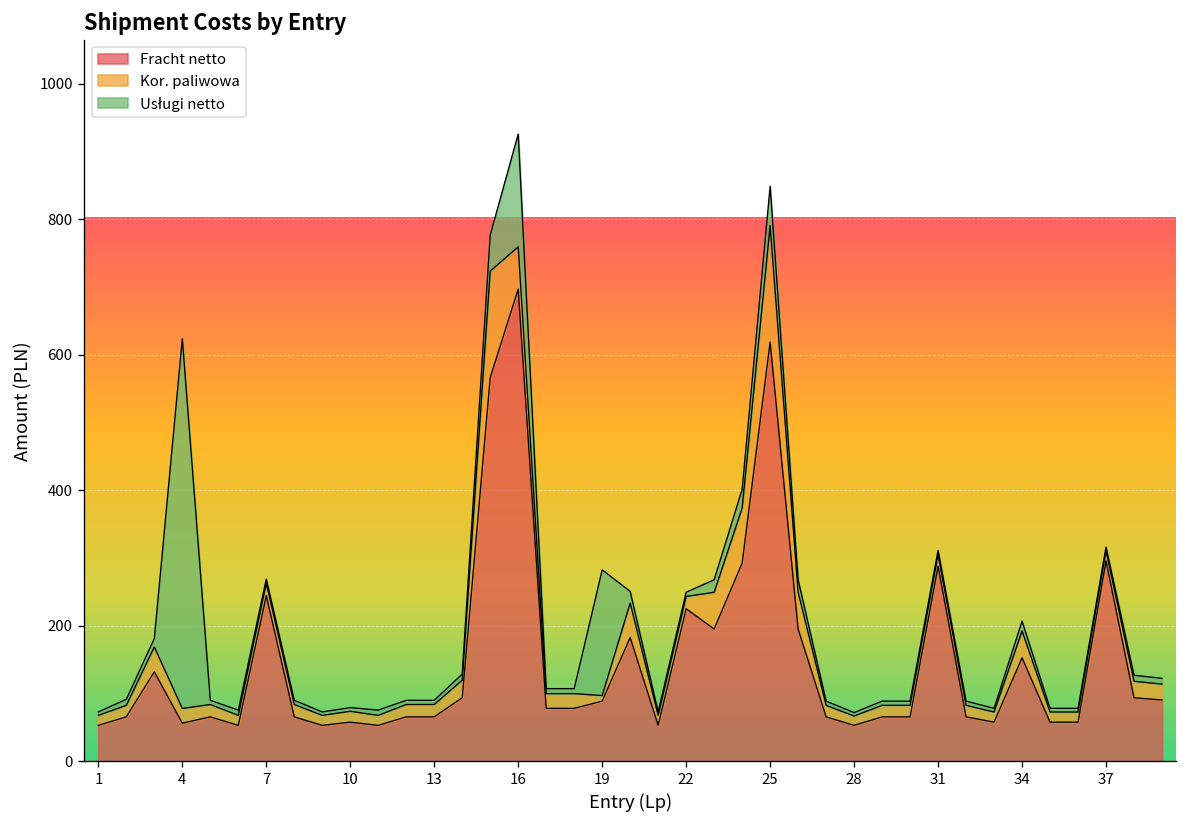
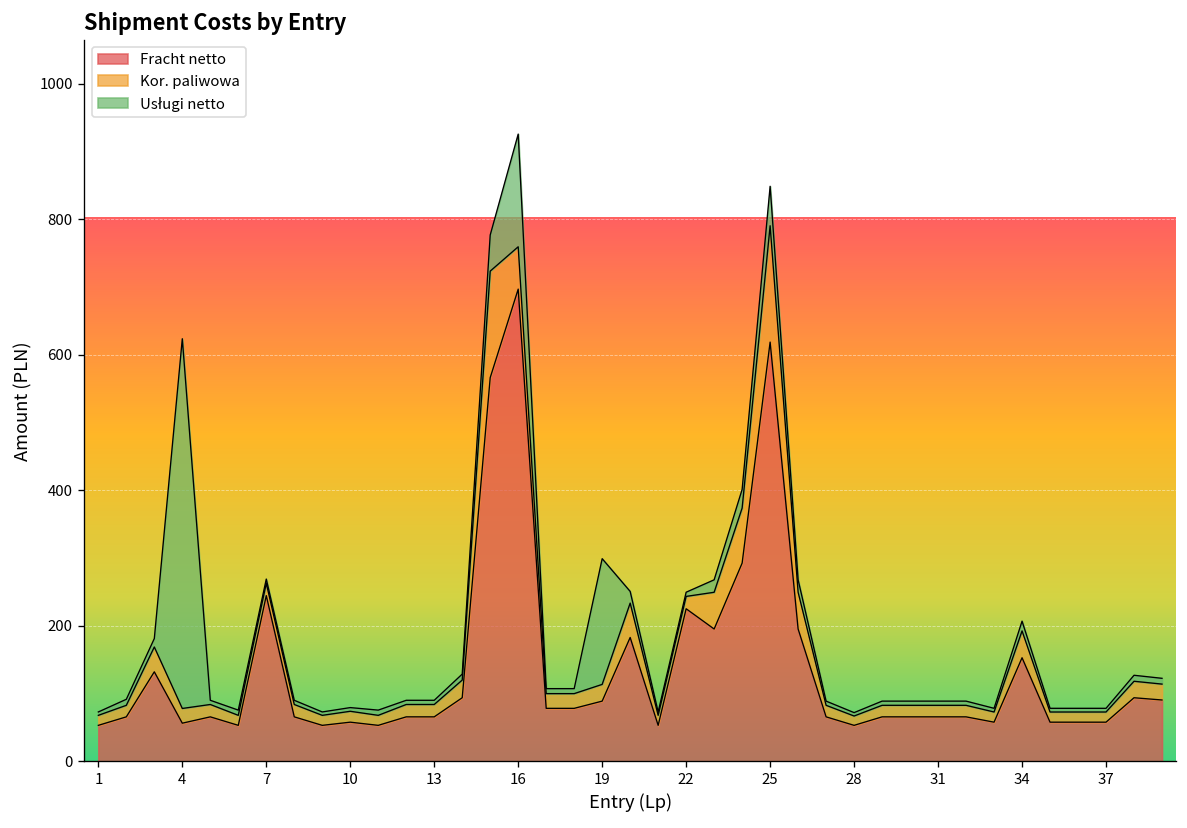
Kor. paliwowa, 19: 10 -> 20
Fracht netto, 31: 290 -> 70
Fracht netto, 37: 300 -> 60
